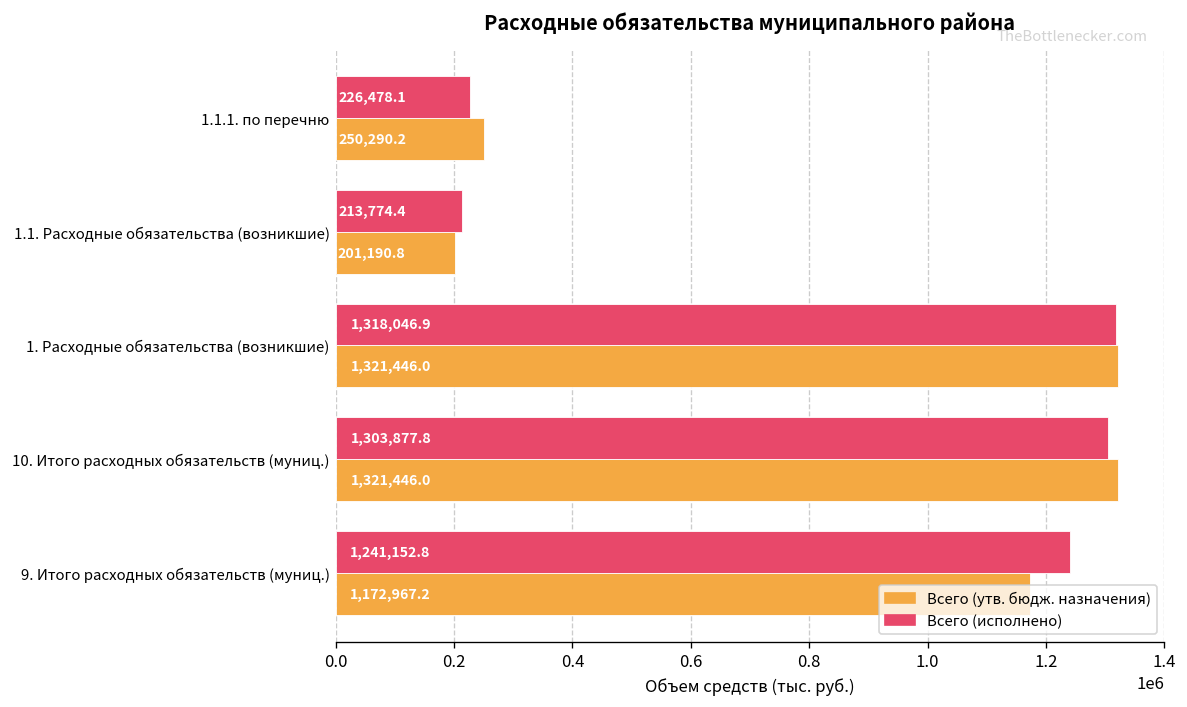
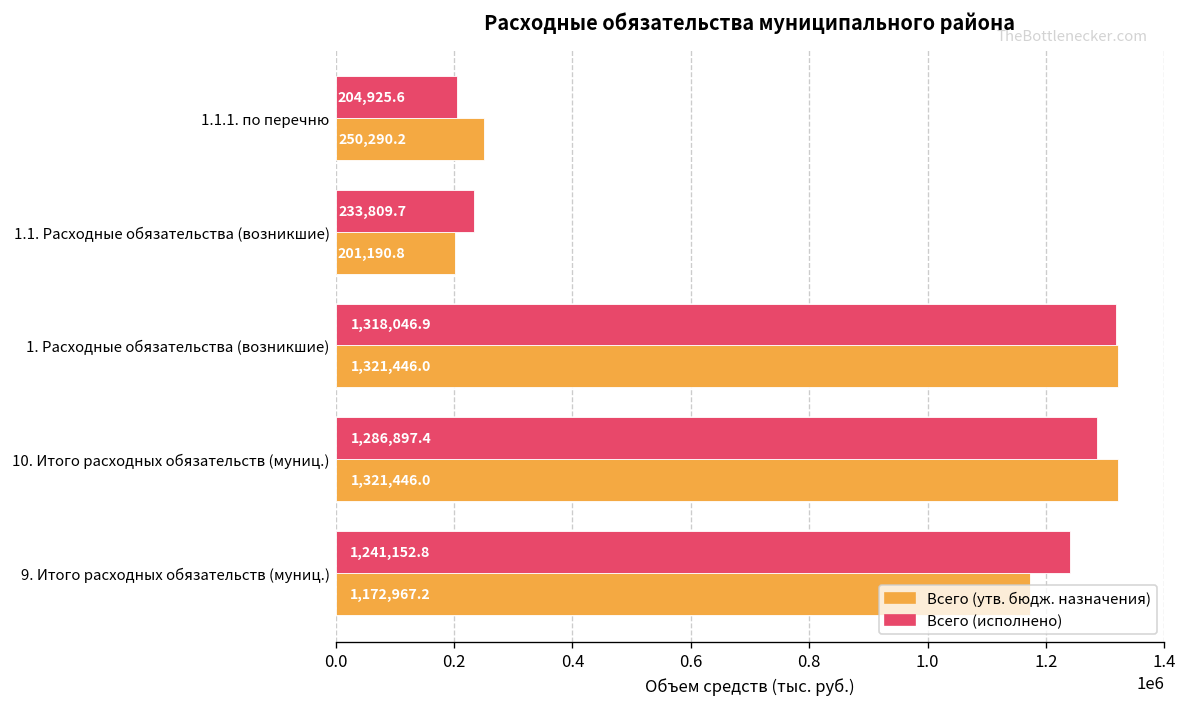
Всего (исполнено), 1.1.1. по перечню: 226,478.1 -> 204,925.6
Всего (исполнено), 1.1. Расходные обязательства (возникшие): 213,774.4 -> 233,809.7
Всего (исполнено), 10. Итого расходных обязательств (муниц.): 1,303,877.8 -> 1,286,897.4
